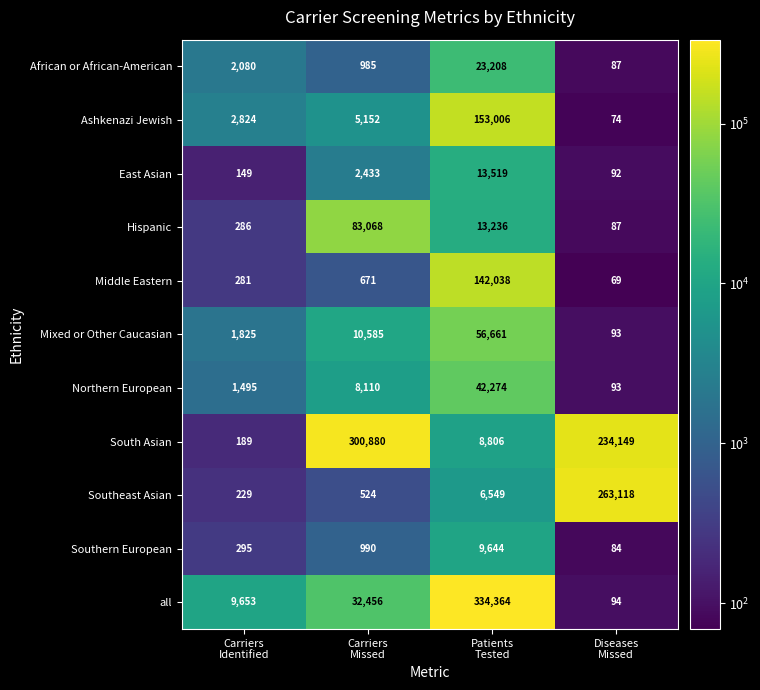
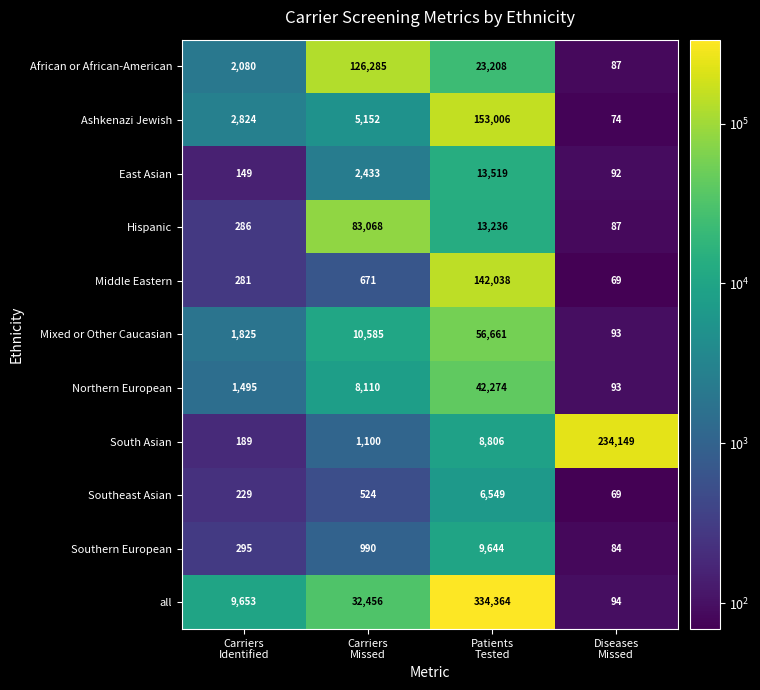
African or African-American, Carriers Missed: 985 -> 126,285
South Asian, Carriers Missed: 300,880 -> 1,100
Southeast Asian, Diseases Missed: 263,118 -> 69
